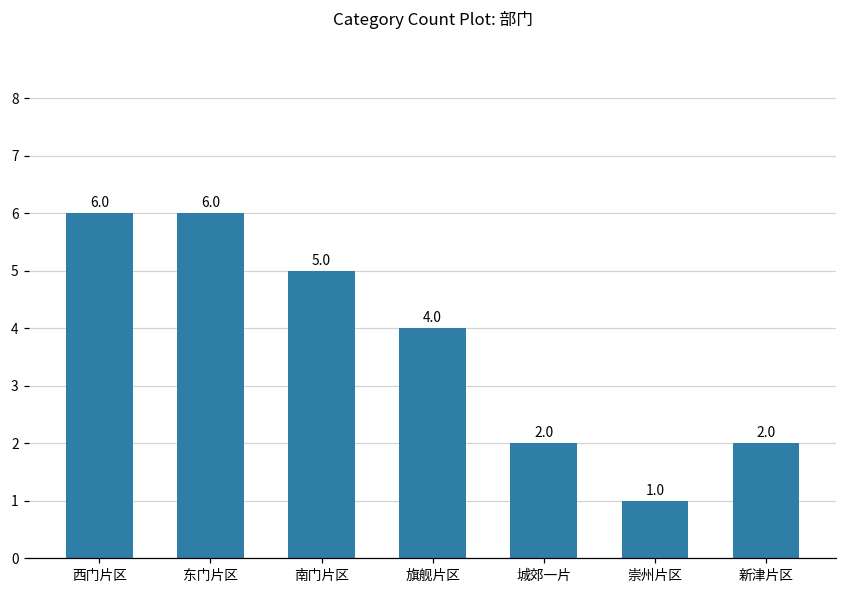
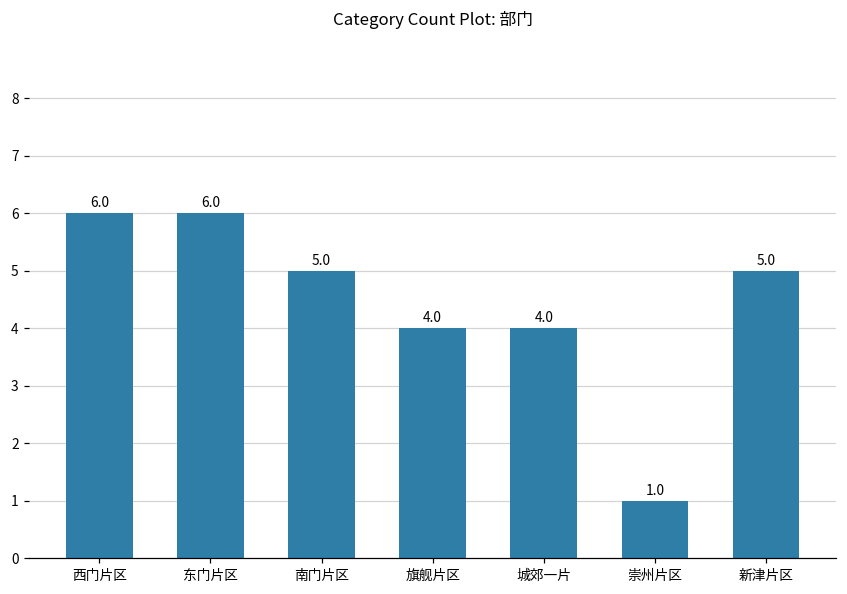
城郊一片: 2.0 -> 4.0
新津片区: 2.0 -> 5.0
